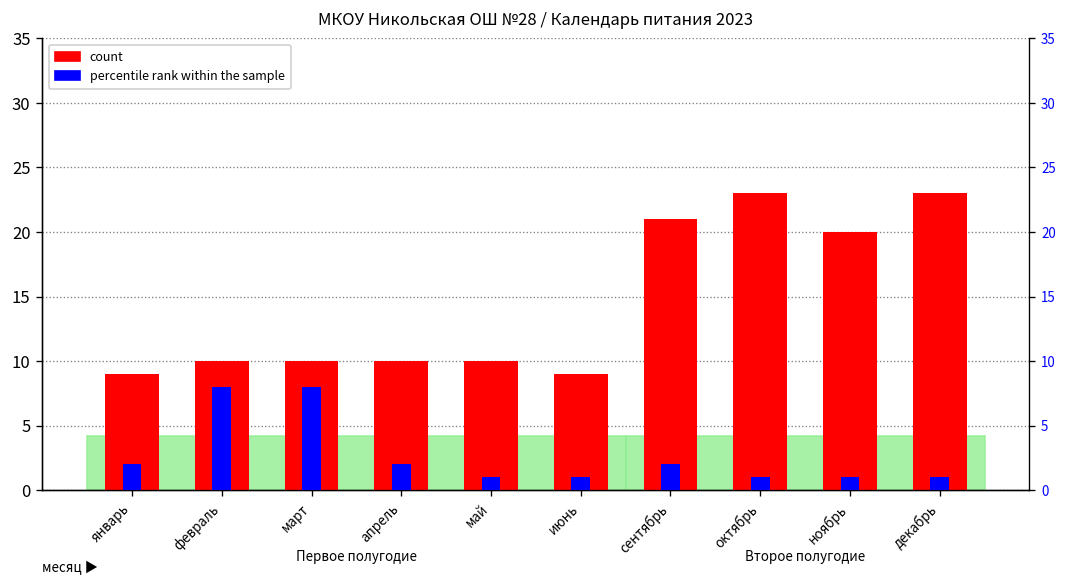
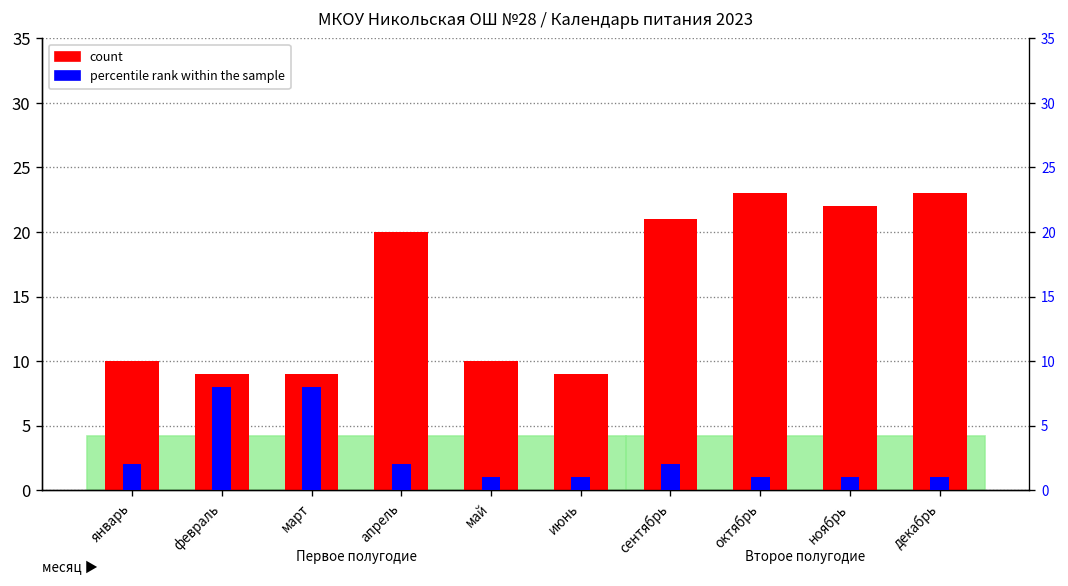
count, январь: 9 -> 10
count, февраль: 10 -> 9
count, март: 10 -> 9
count, апрель: 10 -> 20
count, ноябрь: 20 -> 22
